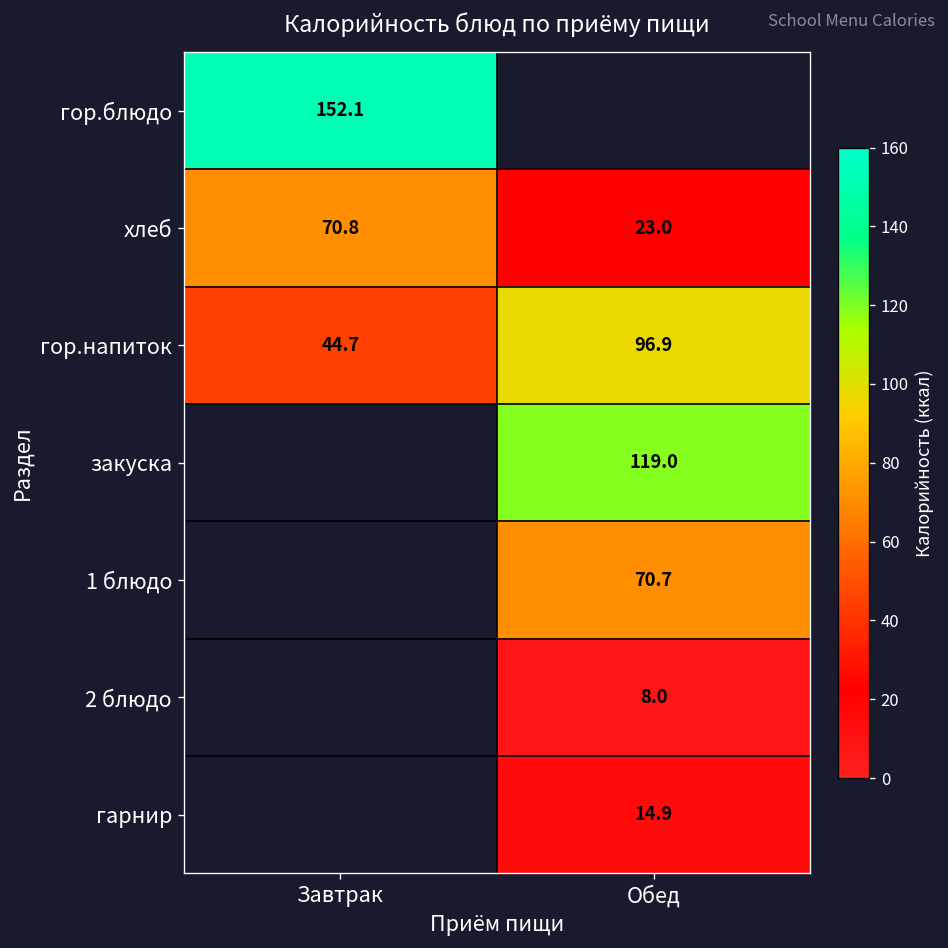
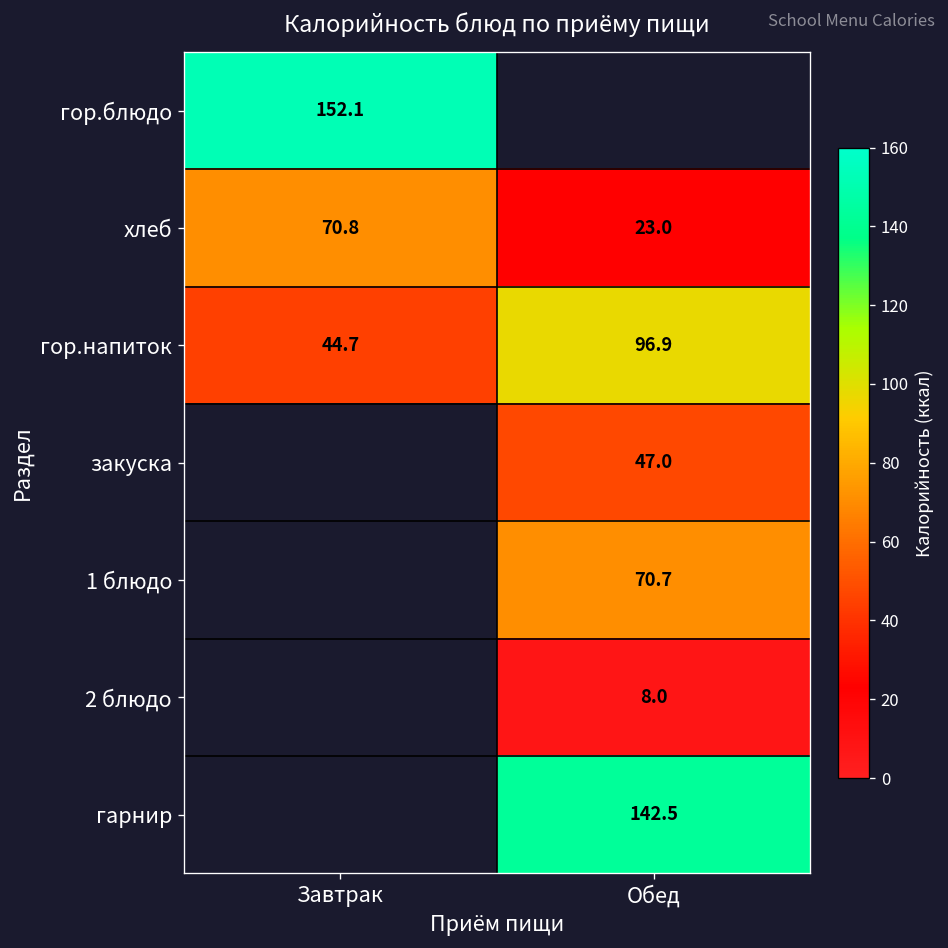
закуска, Обед: 119.0 -> 47.0
гарнир, Обед: 14.9 -> 142.5
